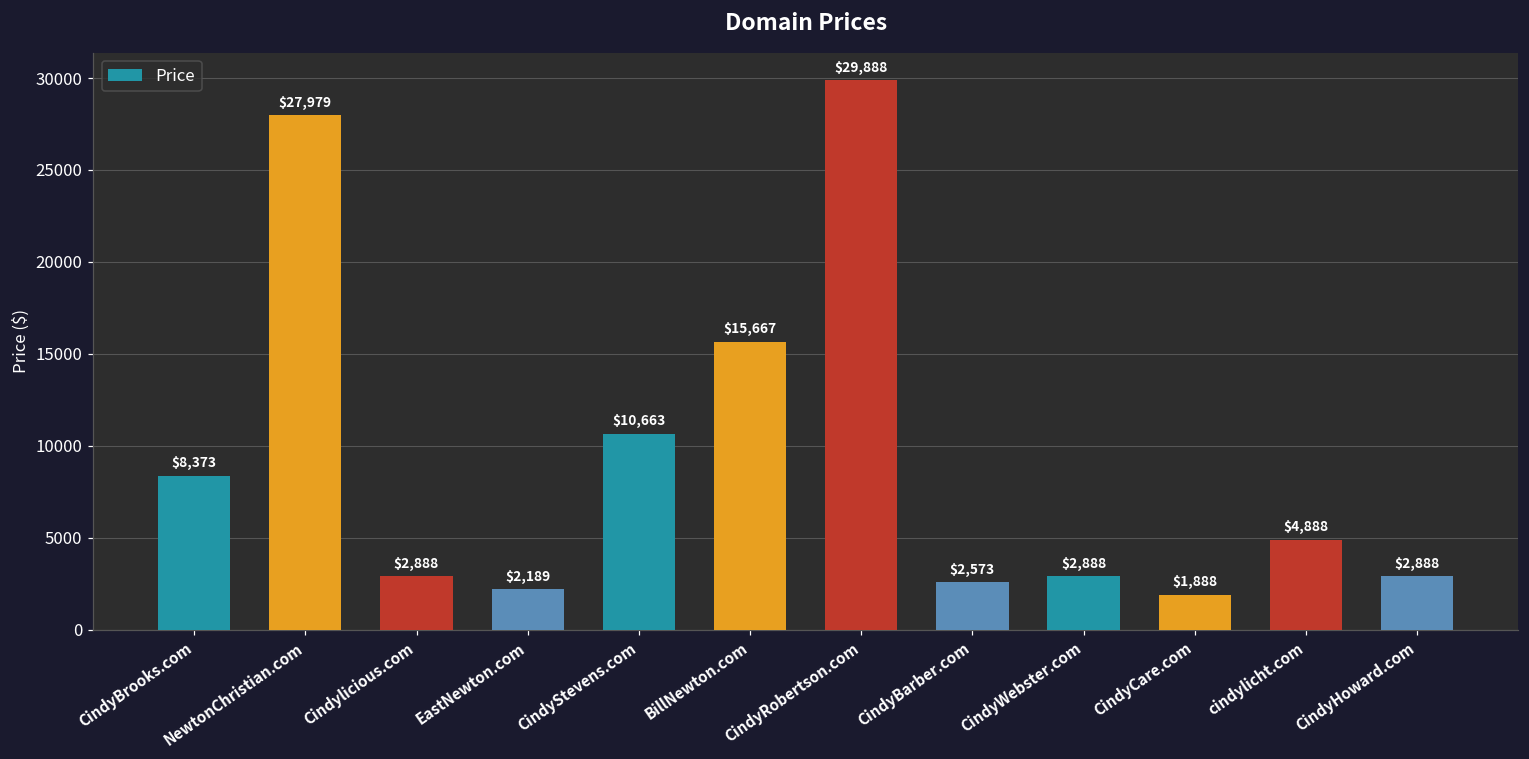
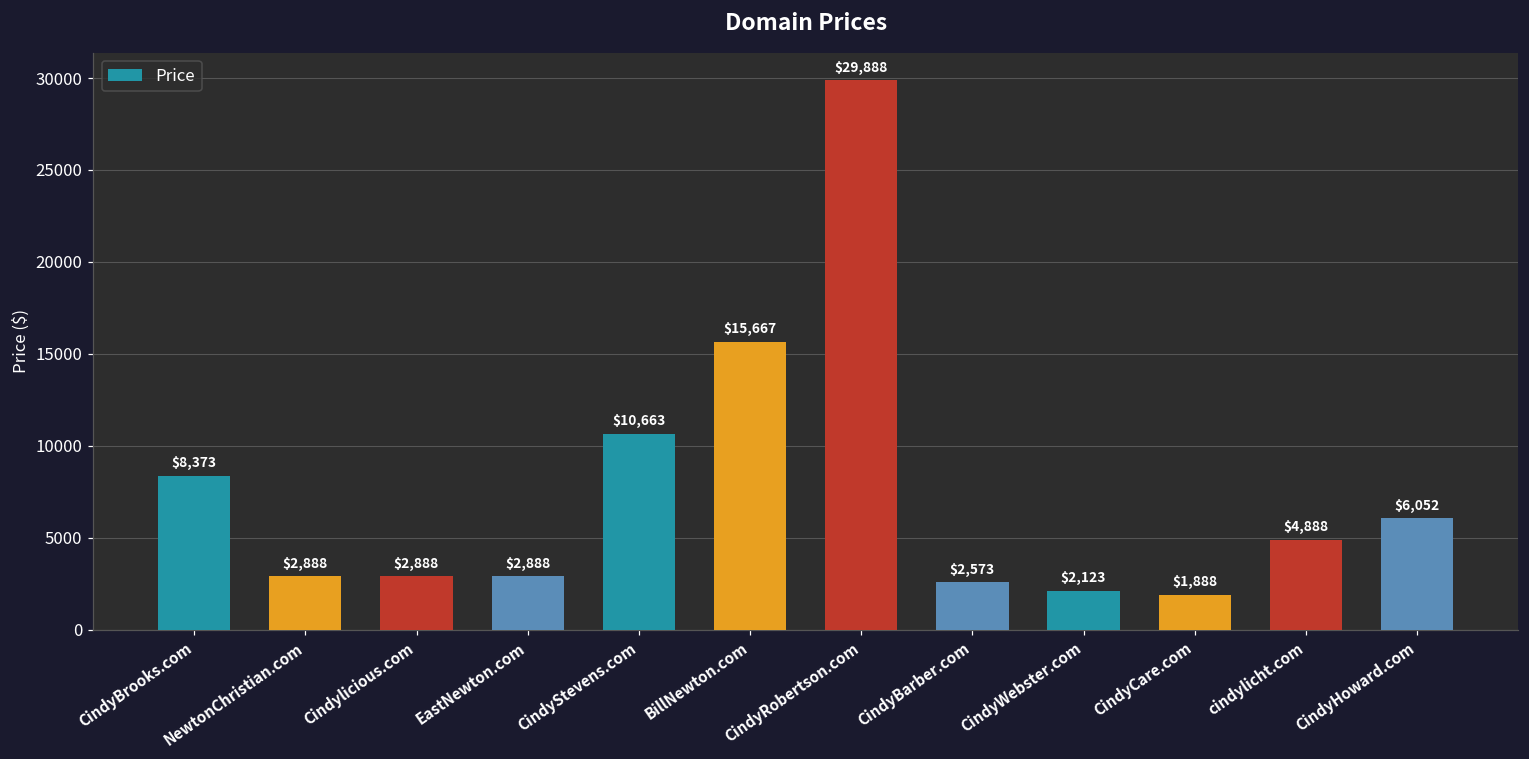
NewtonChristian.com: $27,979 -> $2,888
EastNewton.com: $2,189 -> $2,888
CindyWebster.com: $2,888 -> $2,123
CindyHoward.com: $2,888 -> $6,052
